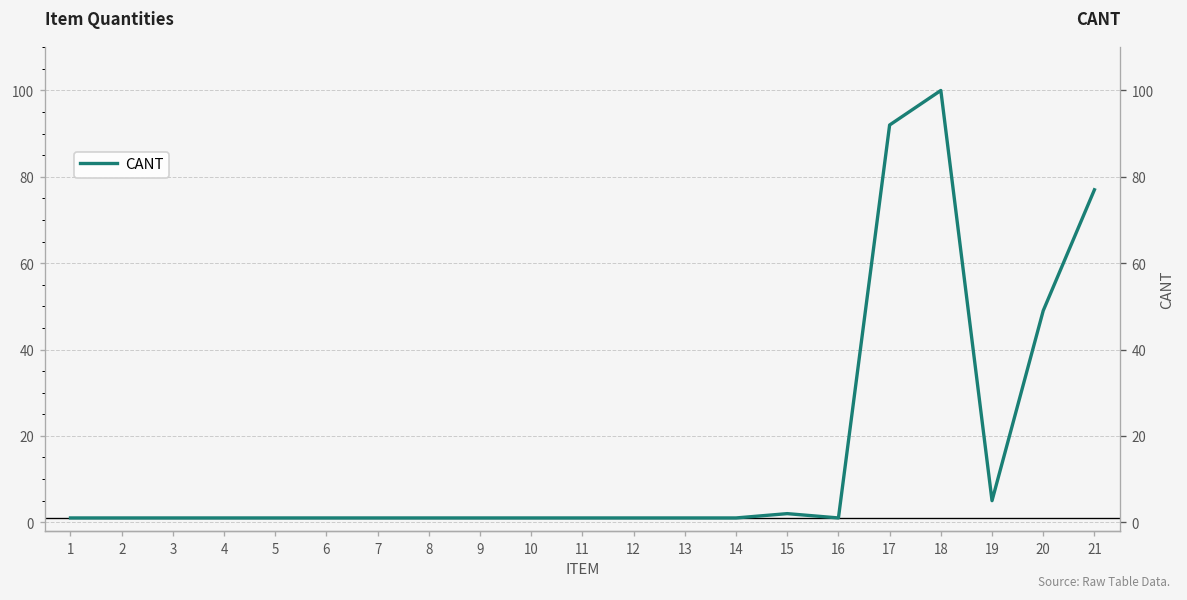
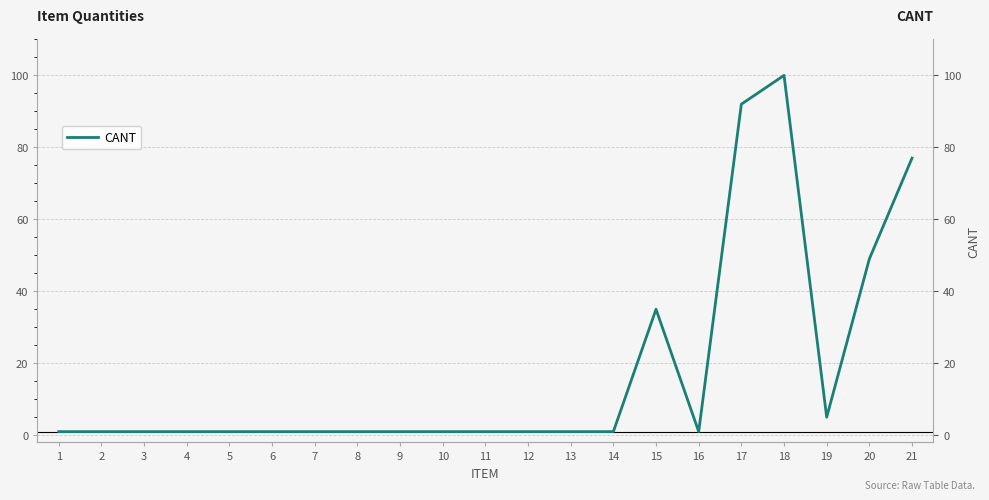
15: 2 -> 35
